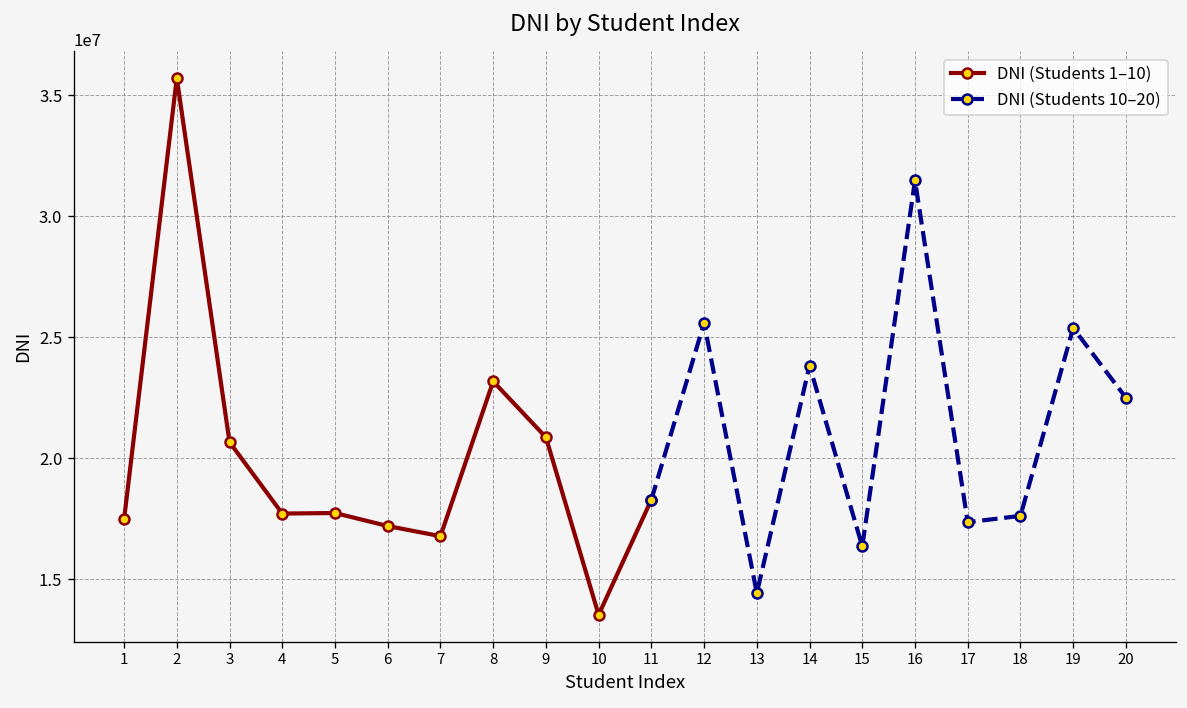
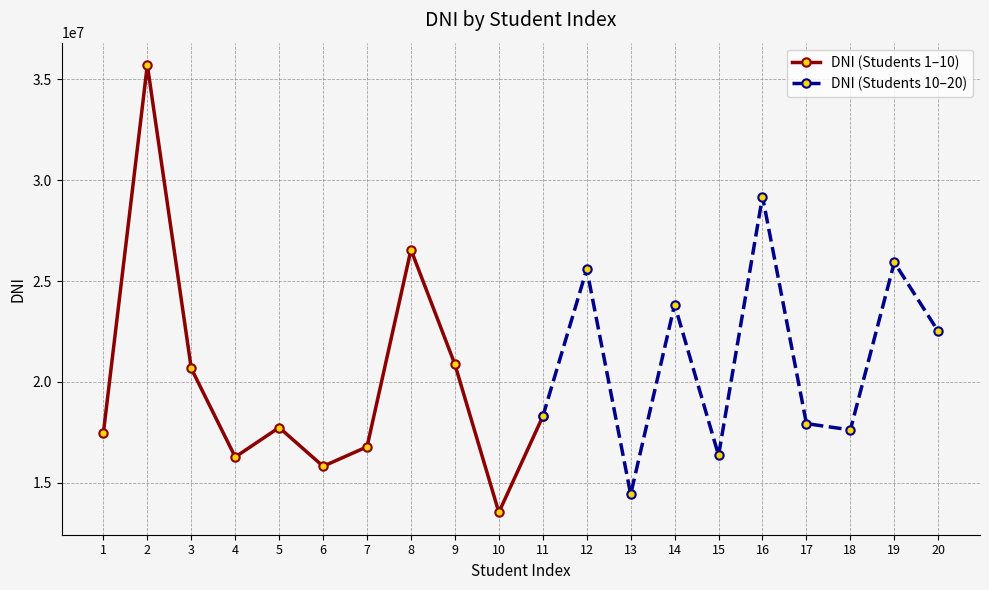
DNI (Students 1–10), 4: 17700000 -> 16300000
DNI (Students 1–10), 6: 17200000 -> 15800000
DNI (Students 1–10), 8: 23200000 -> 26600000
DNI (Students 10–20), 16: 31500000 -> 29200000
DNI (Students 10–20), 17: 17400000 -> 17900000
DNI (Students 10–20), 19: 25400000 -> 25900000
